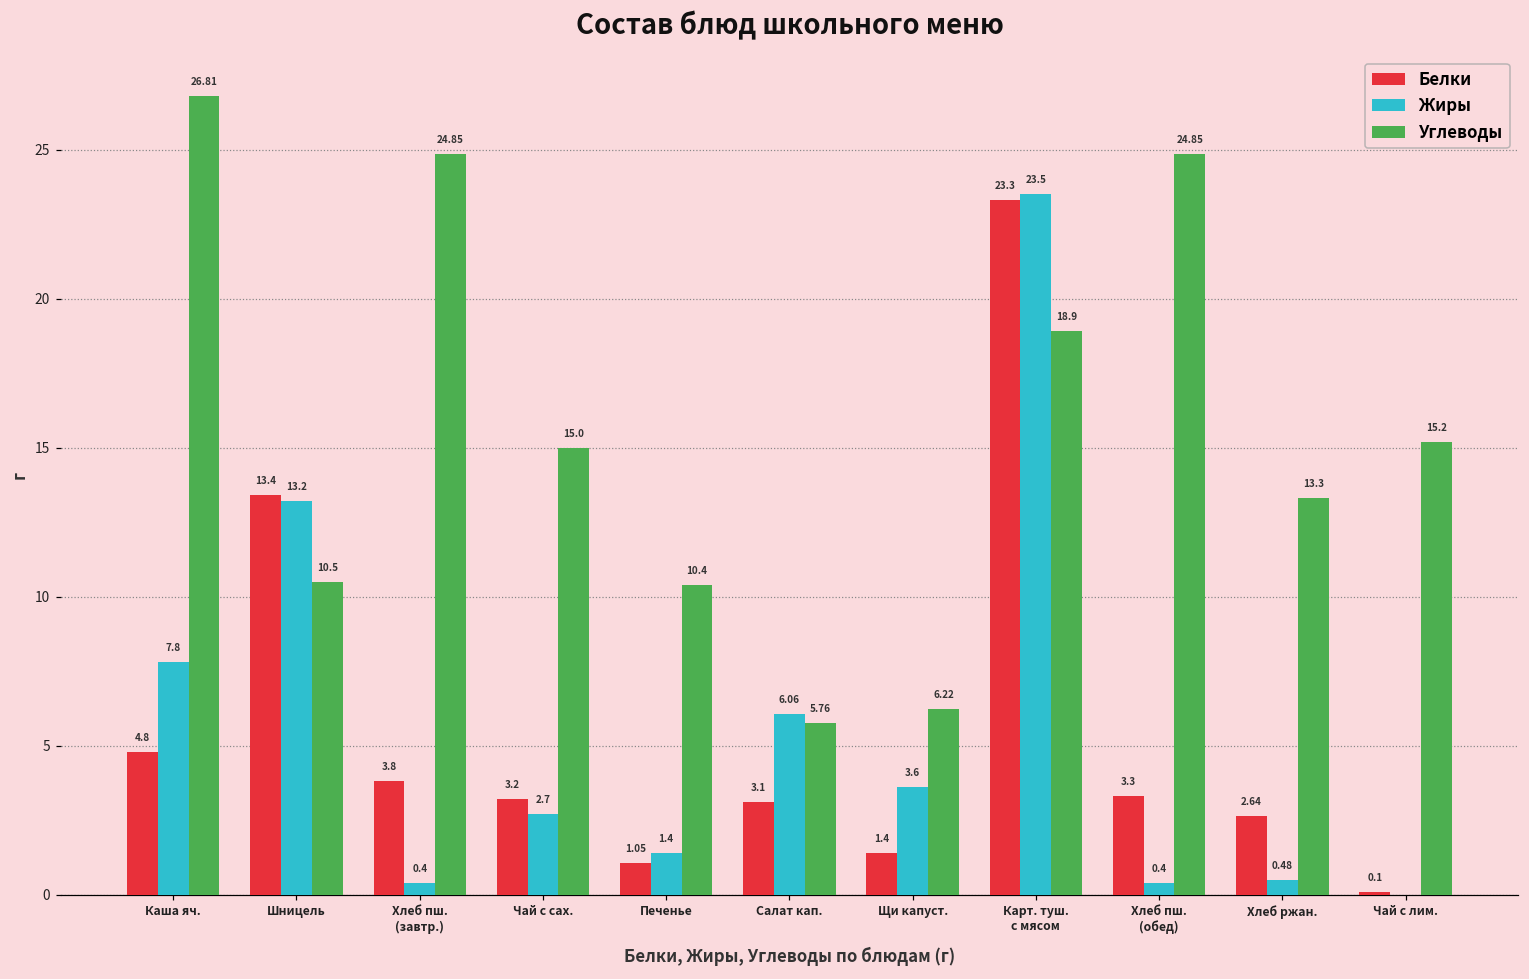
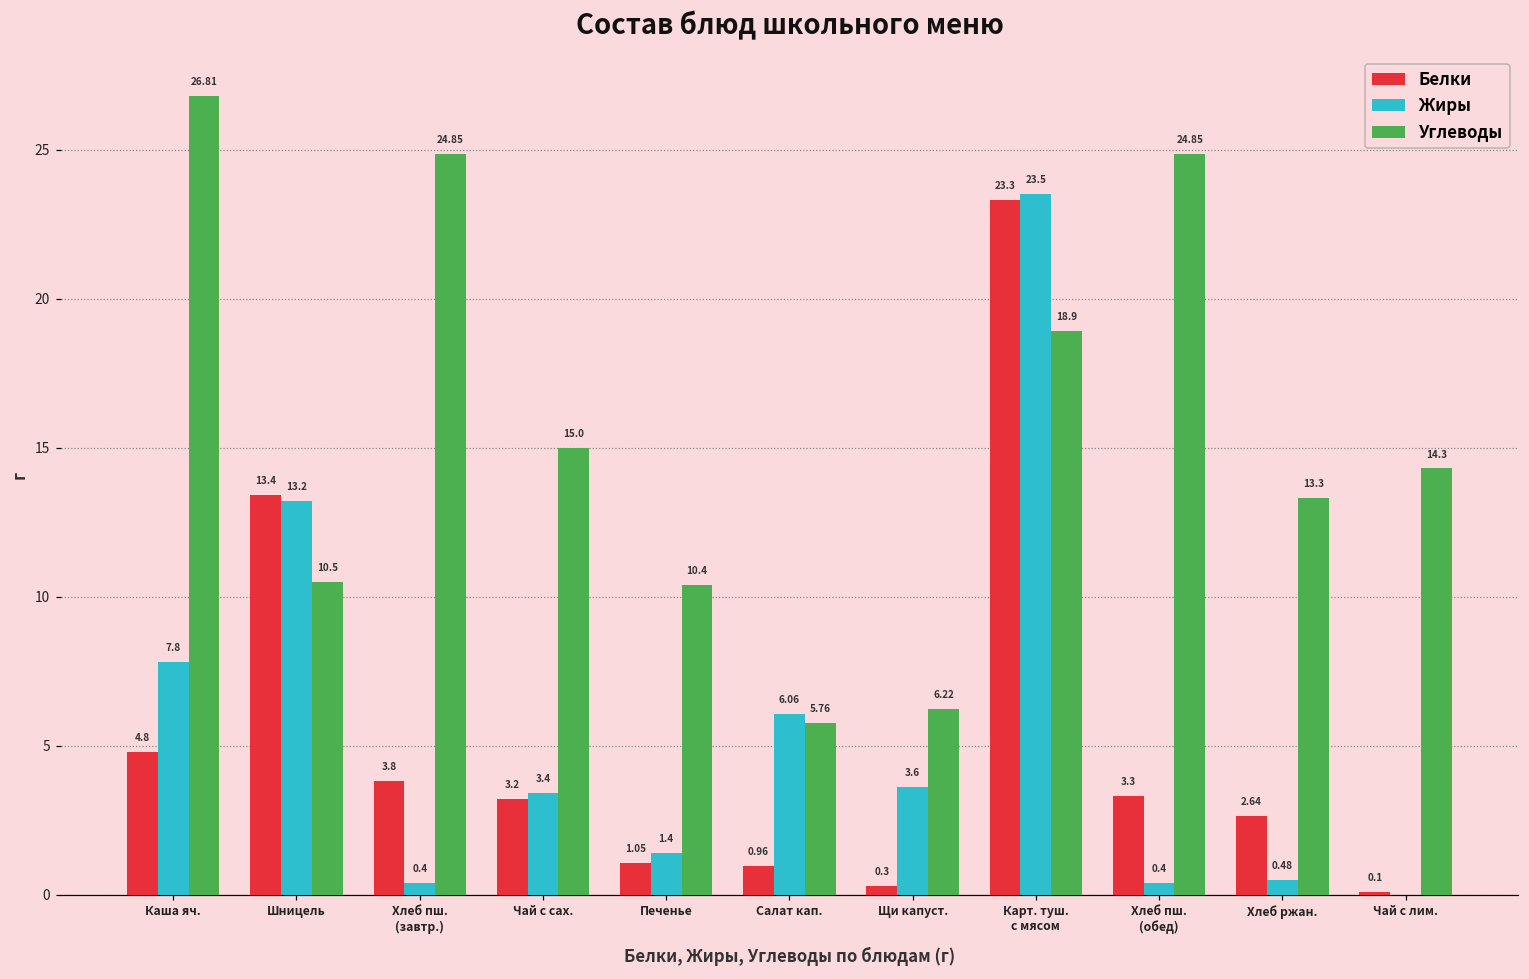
Жиры, Чай с сах.: 2.7 -> 3.4
Белки, Салат кап.: 3.1 -> 0.96
Белки, Щи капуст.: 1.4 -> 0.3
Углеводы, Чай с лим.: 15.2 -> 14.3
